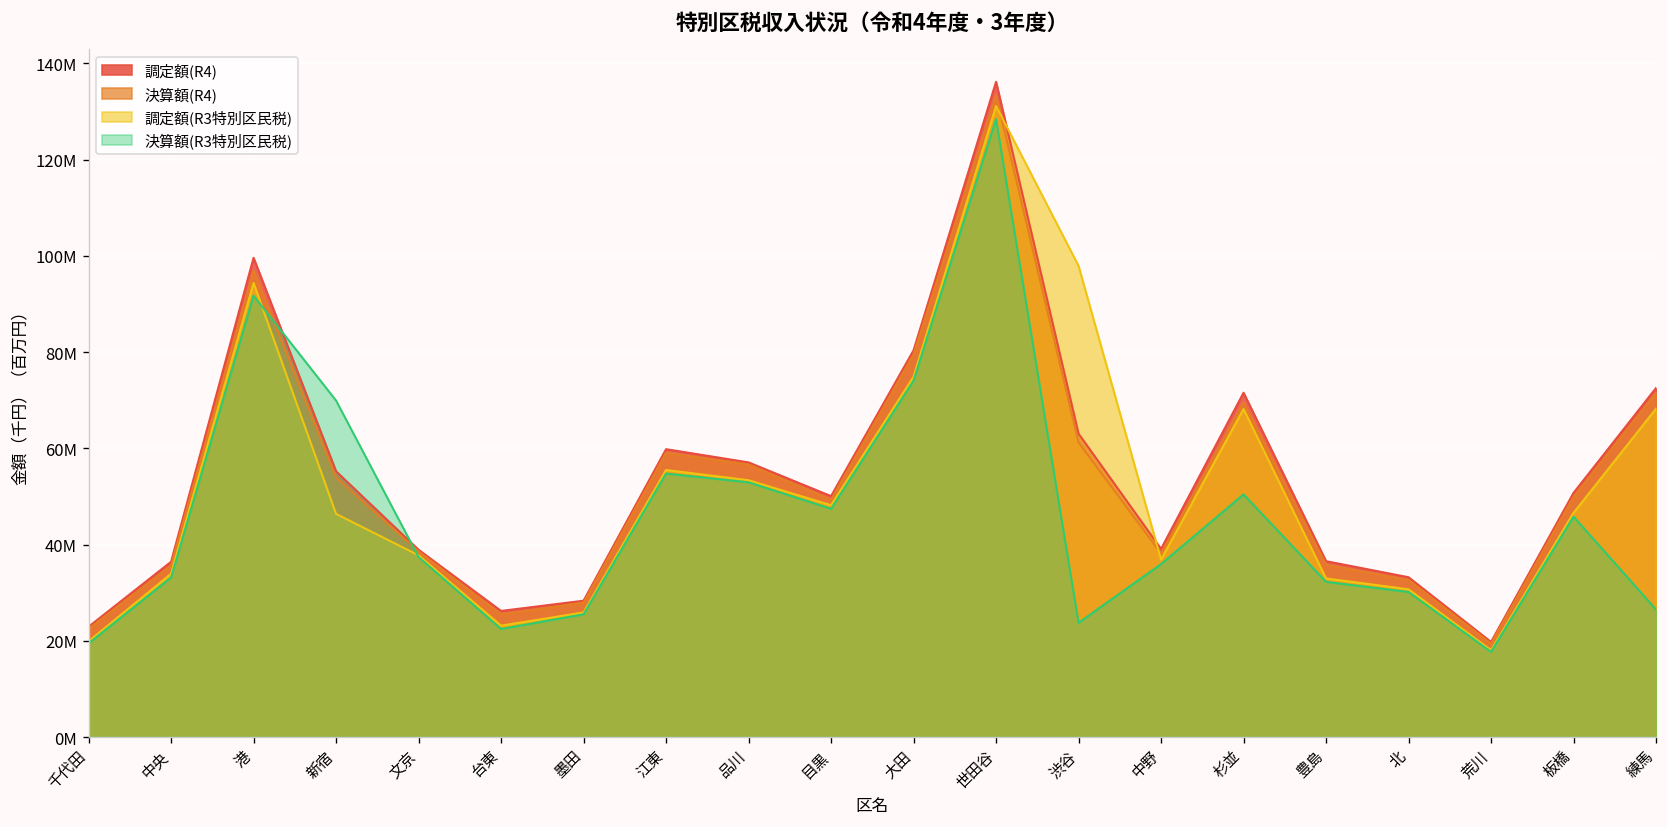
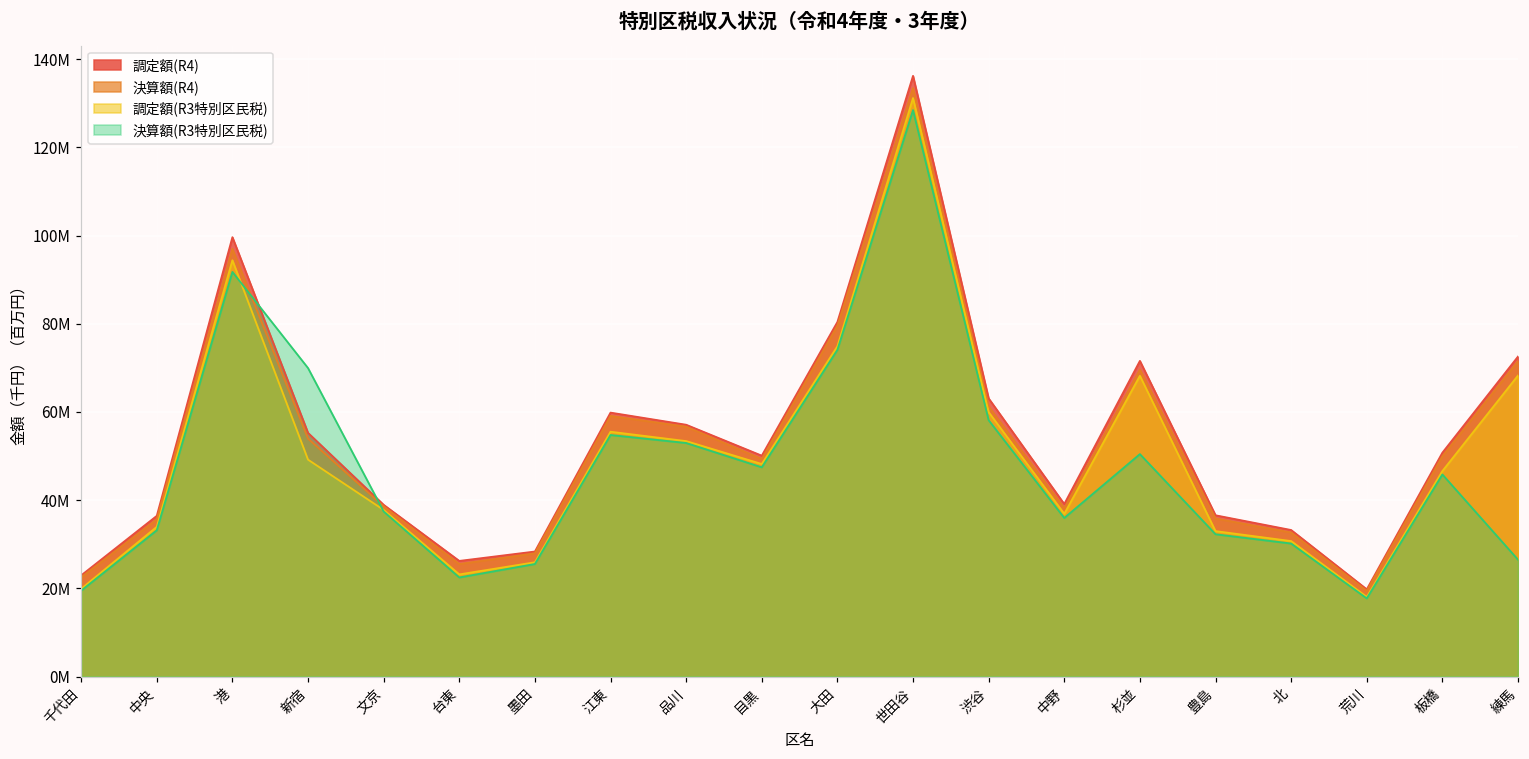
調定額(R3特別区民税), 新宿: 46000000 -> 49000000
調定額(R3特別区民税), 渋谷: 98000000 -> 60000000
決算額(R3特別区民税), 渋谷: 24000000 -> 58000000
